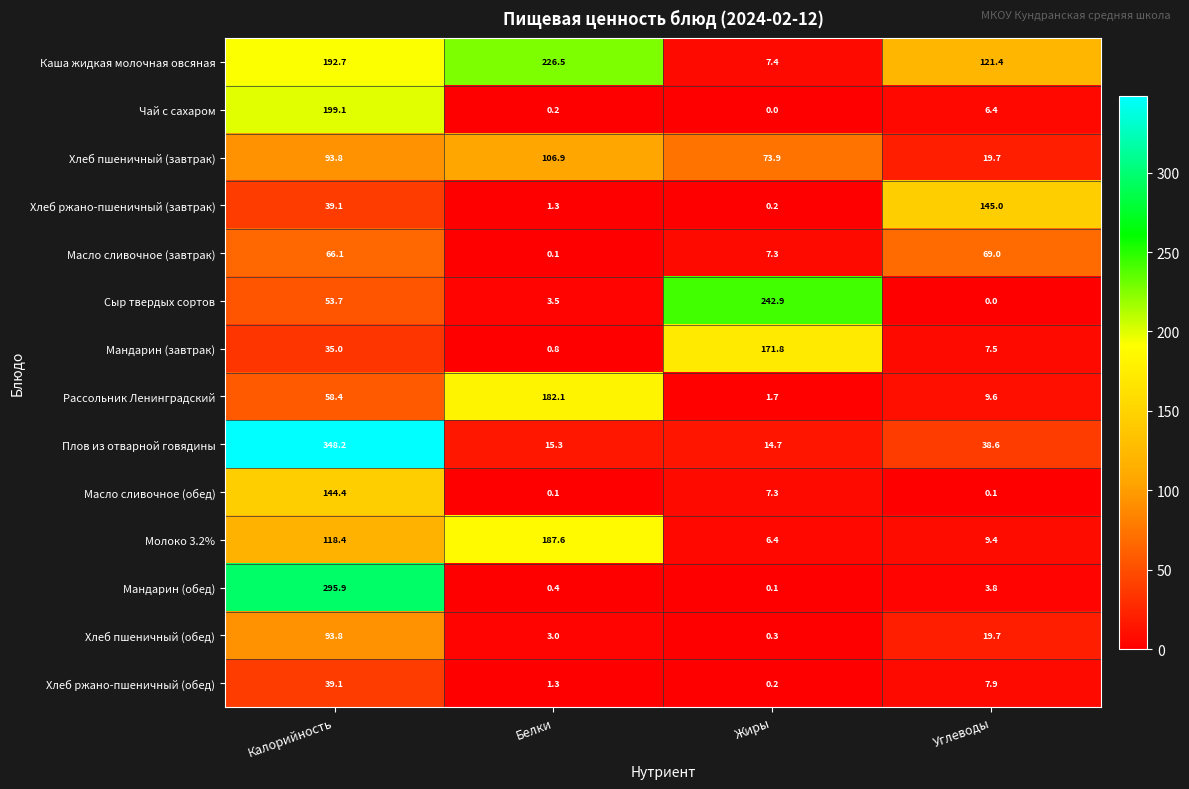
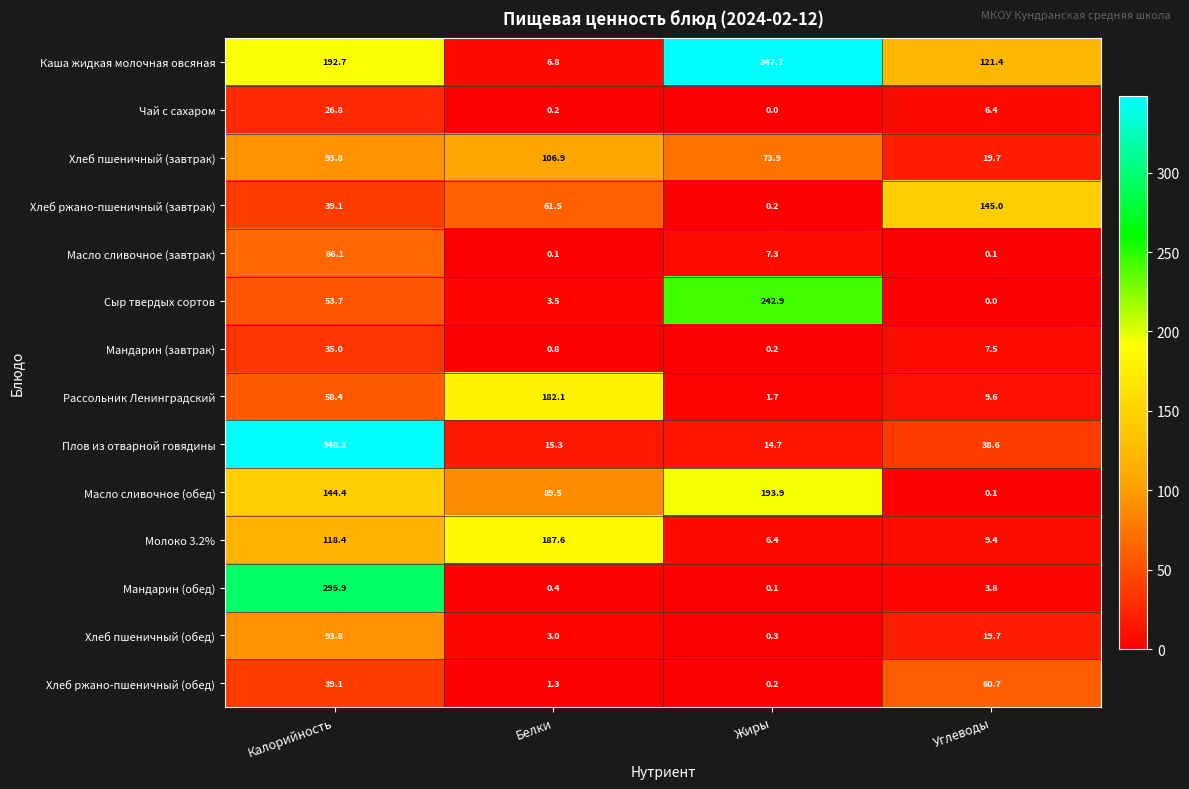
Каша жидкая молочная овсяная, Белки: 226.5 -> 6.8
Каша жидкая молочная овсяная, Жиры: 7.4 -> 347.7
Чай с сахаром, Калорийность: 199.1 -> 26.8
Хлеб ржано-пшеничный (завтрак), Белки: 1.3 -> 61.5
Масло сливочное (завтрак), Углеводы: 69.0 -> 0.1
Мандарин (завтрак), Жиры: 171.8 -> 0.2
Масло сливочное (обед), Белки: 0.1 -> 89.5
Масло сливочное (обед), Жиры: 7.3 -> 193.9
Хлеб ржано-пшеничный (обед), Углеводы: 7.9 -> 60.7
